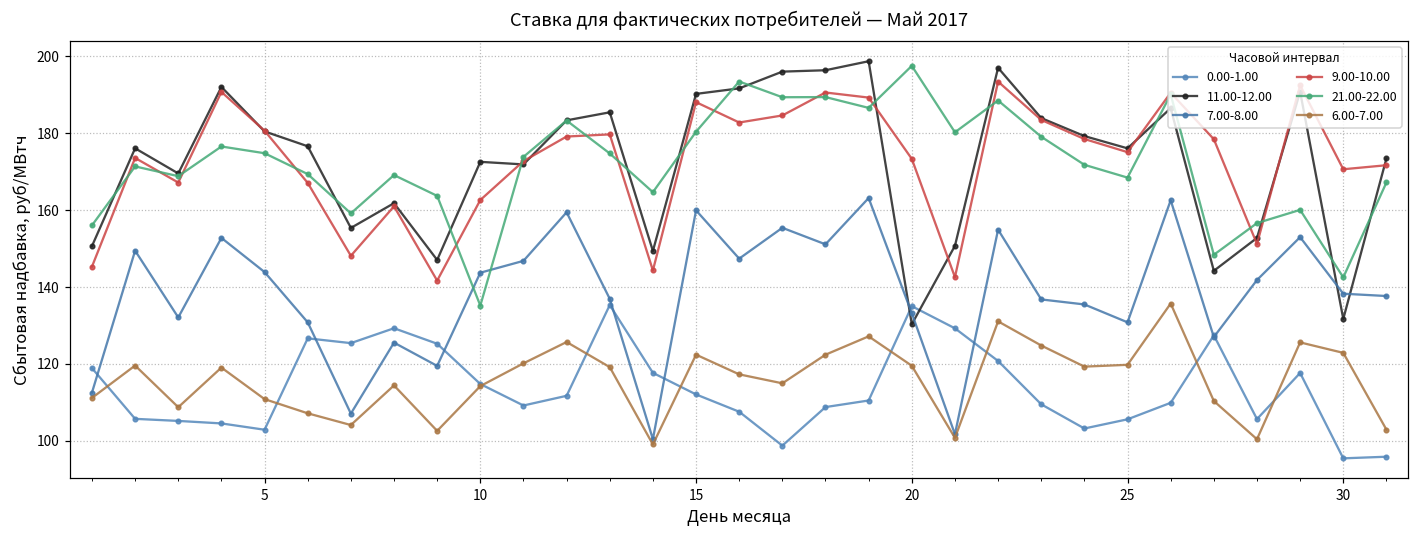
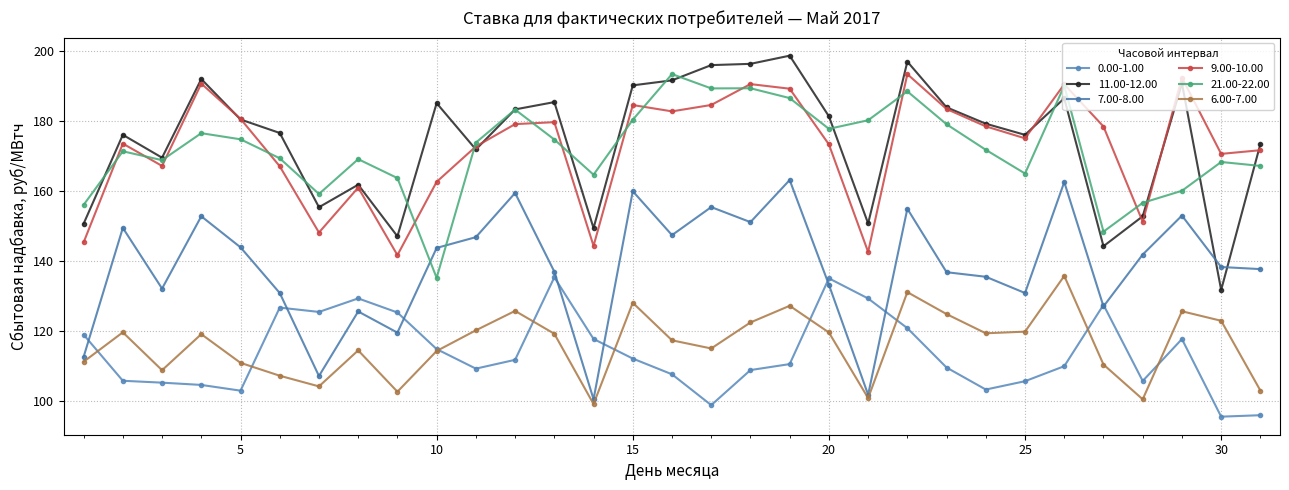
11.00-12.00, 10: 173 -> 185
9.00-10.00, 15: 188 -> 185
6.00-7.00, 15: 122 -> 128
11.00-12.00, 20: 130 -> 181
21.00-22.00, 20: 198 -> 178
21.00-22.00, 25: 168 -> 165
21.00-22.00, 30: 143 -> 168
